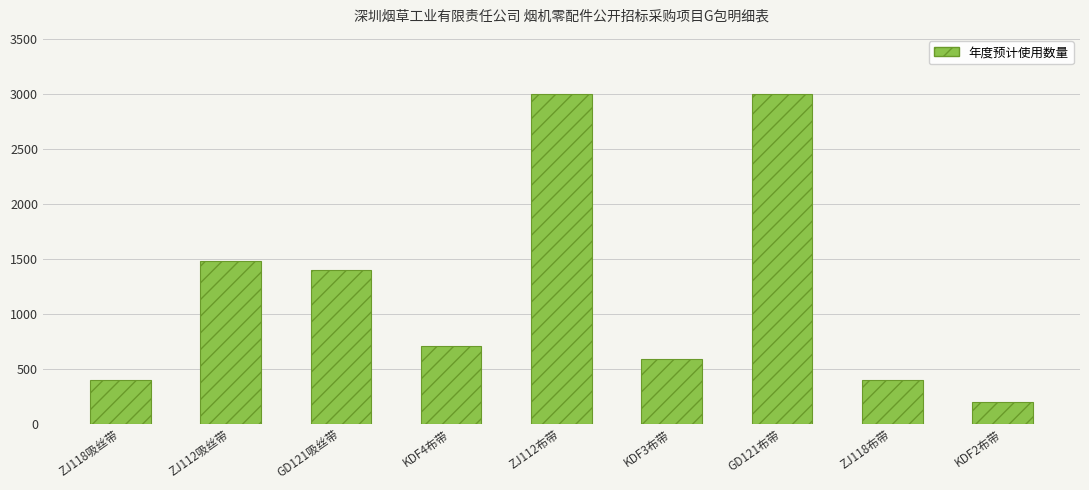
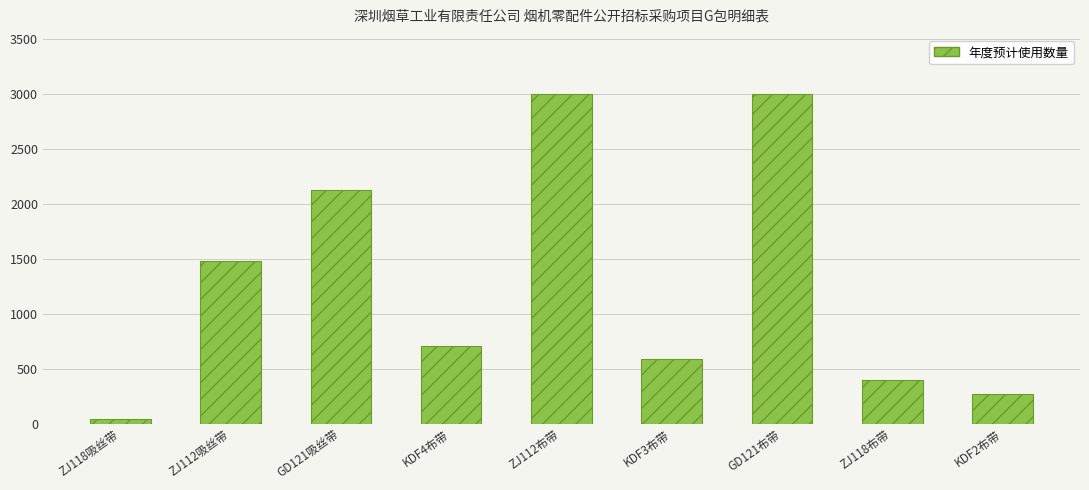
ZJ118吸丝带: 400 -> 50
GD121吸丝带: 1400 -> 2130
KDF2布带: 200 -> 270
